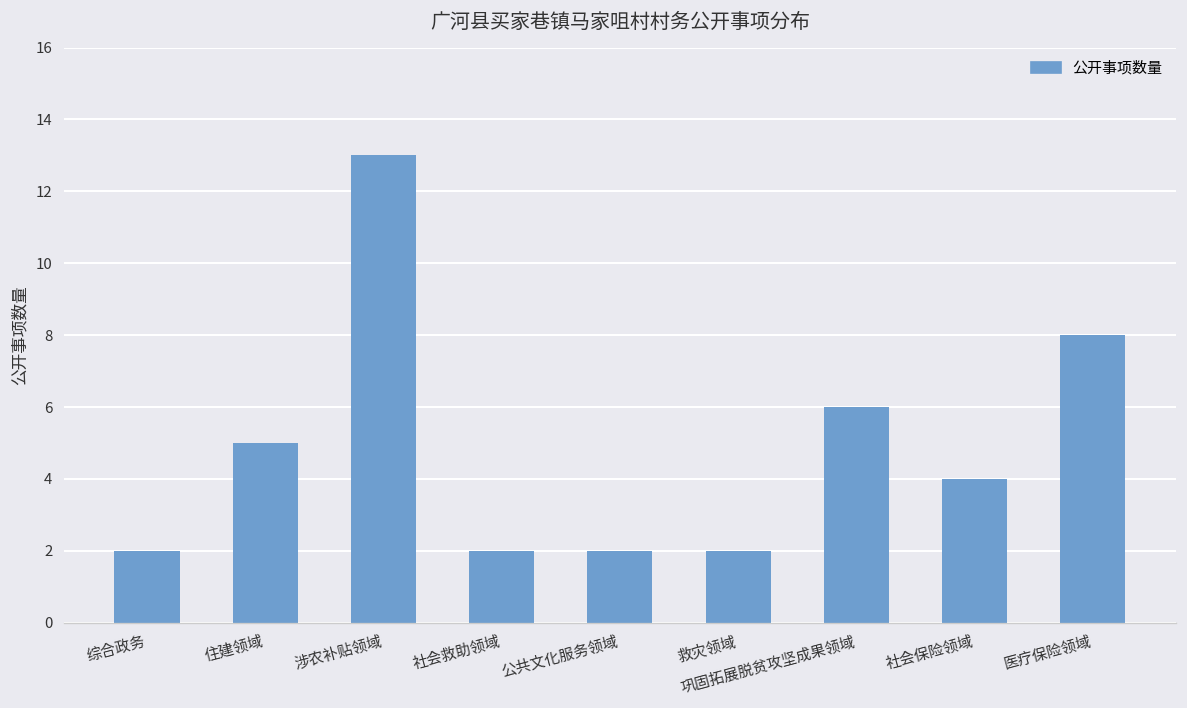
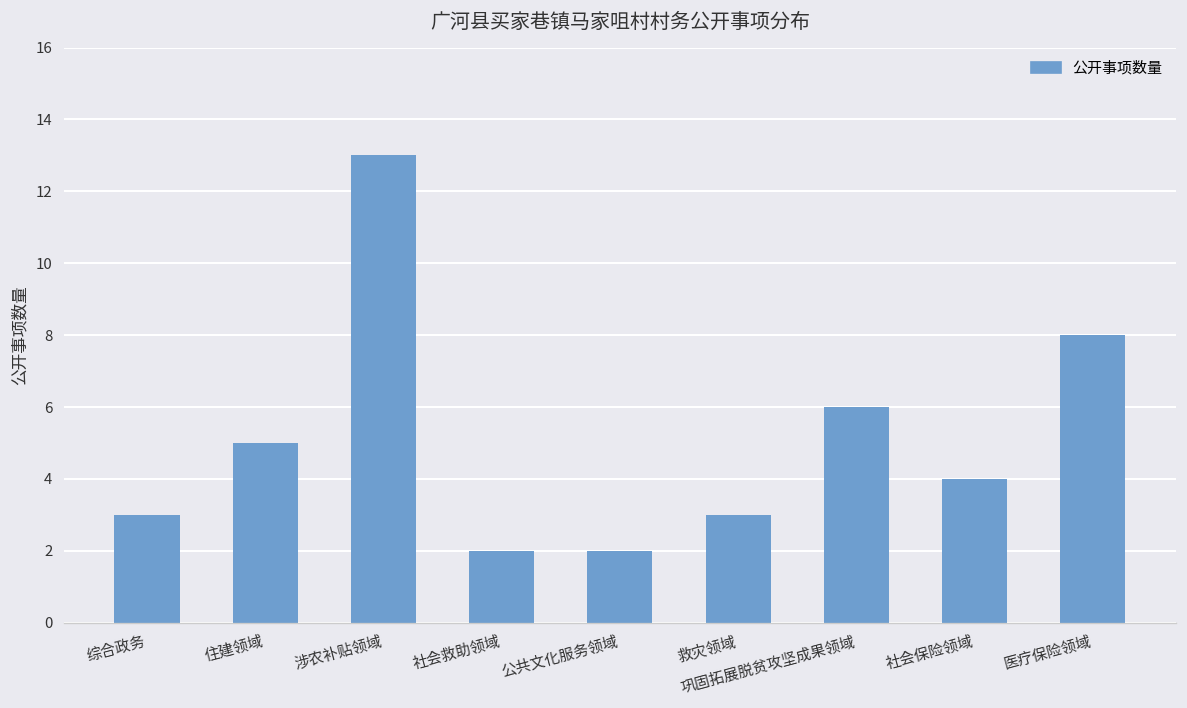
综合政务: 2 -> 3
救灾领域: 2 -> 3
